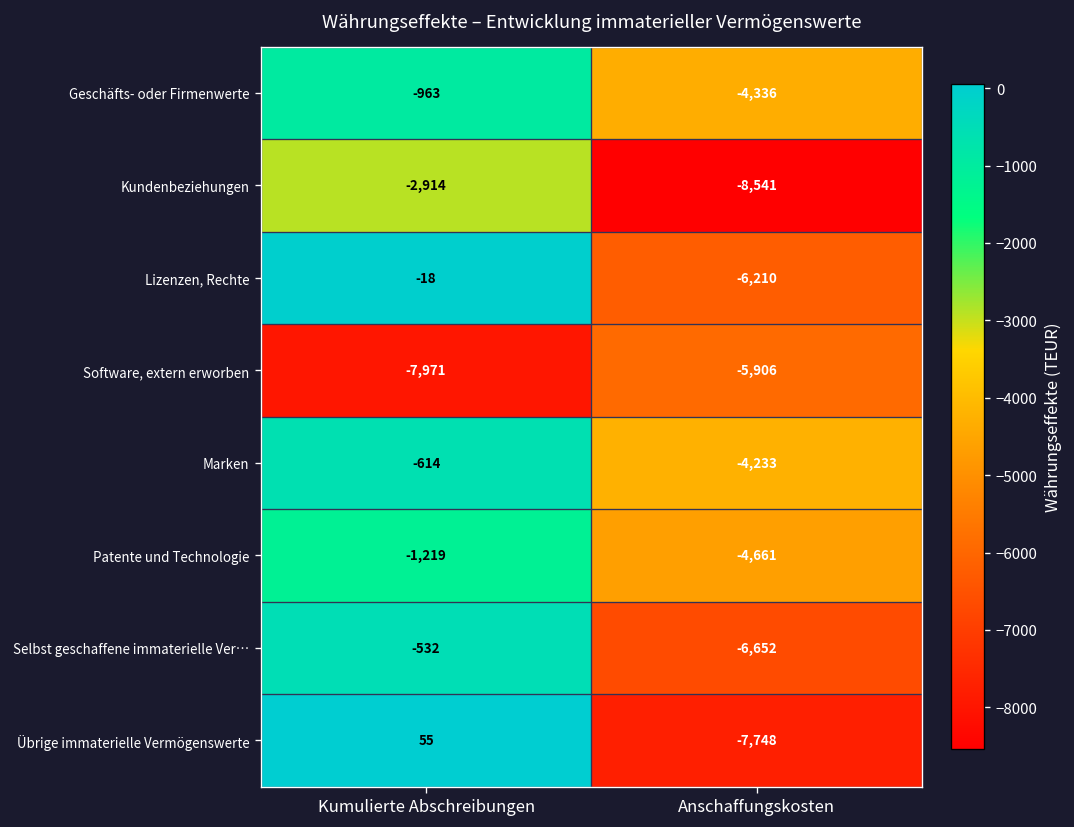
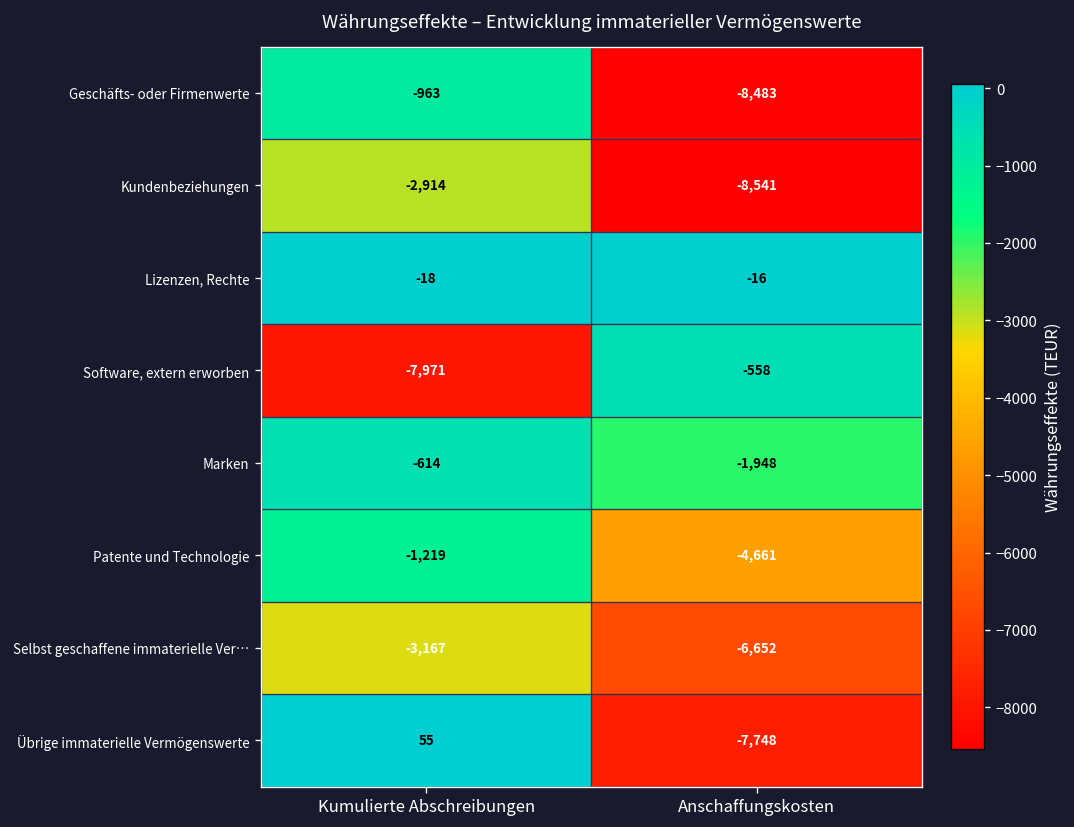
Geschäfts- oder Firmenwerte, Anschaffungskosten: -4,336 -> -8,483
Lizenzen, Rechte, Anschaffungskosten: -6,210 -> -16
Software, extern erworben, Anschaffungskosten: -5,906 -> -558
Marken, Anschaffungskosten: -4,233 -> -1,948
Selbst geschaffene immaterielle Ver…, Kumulierte Abschreibungen: -532 -> -3,167
